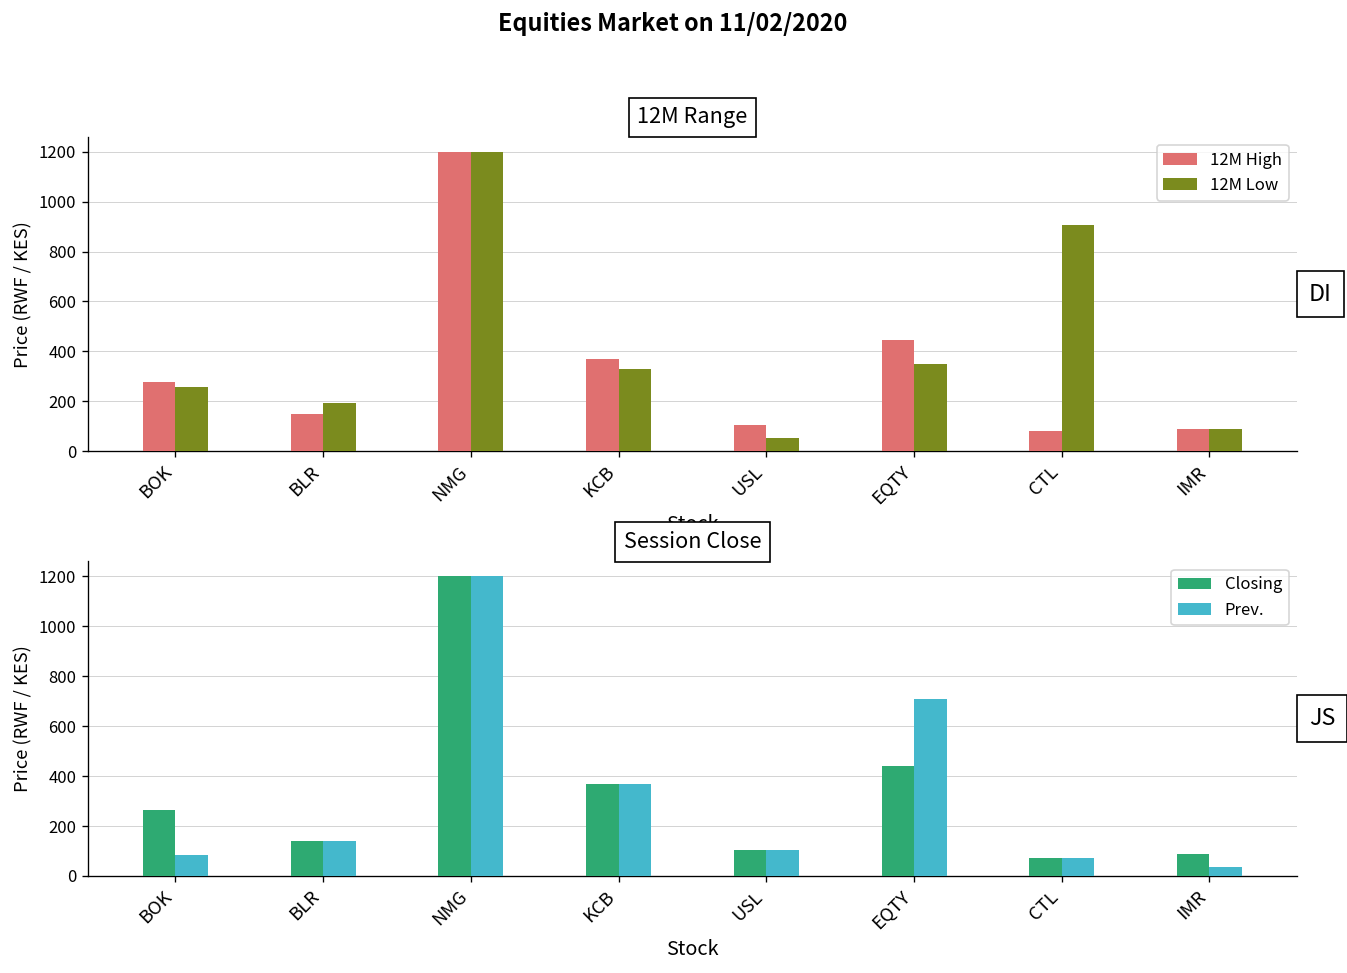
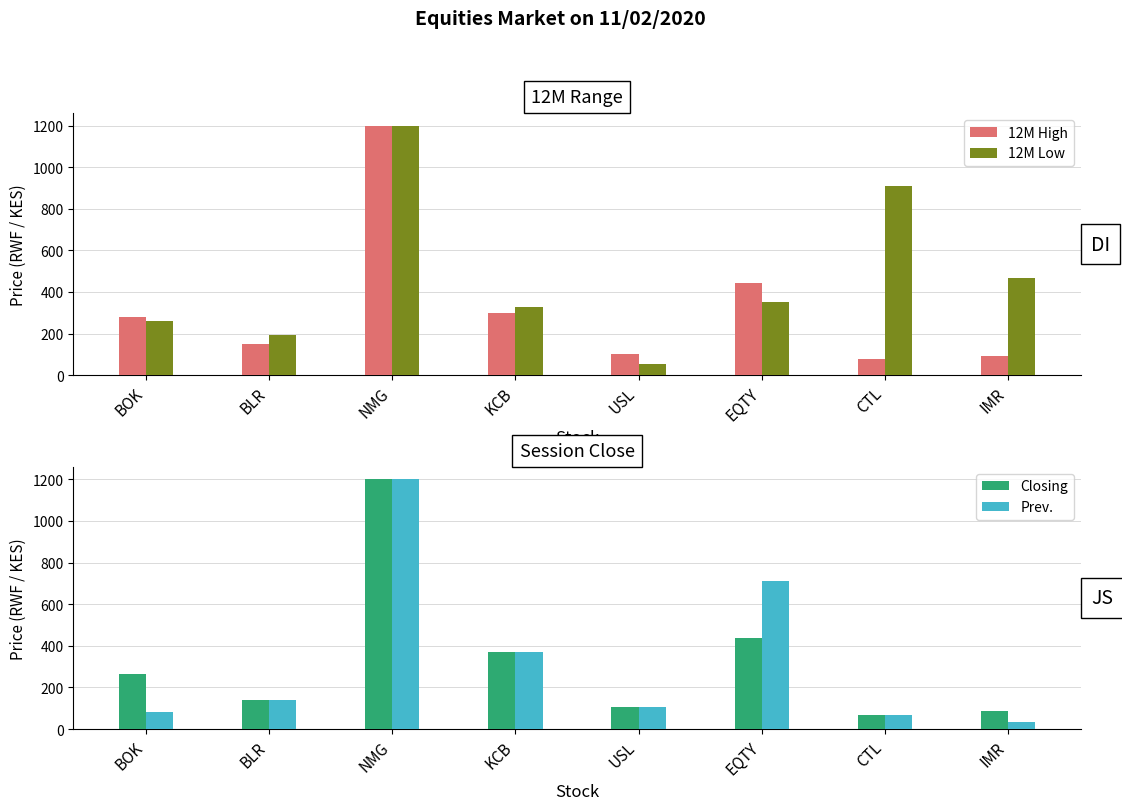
12M Range, 12M High, KCB: 370 -> 300
12M Range, 12M Low, IMR: 90 -> 470
